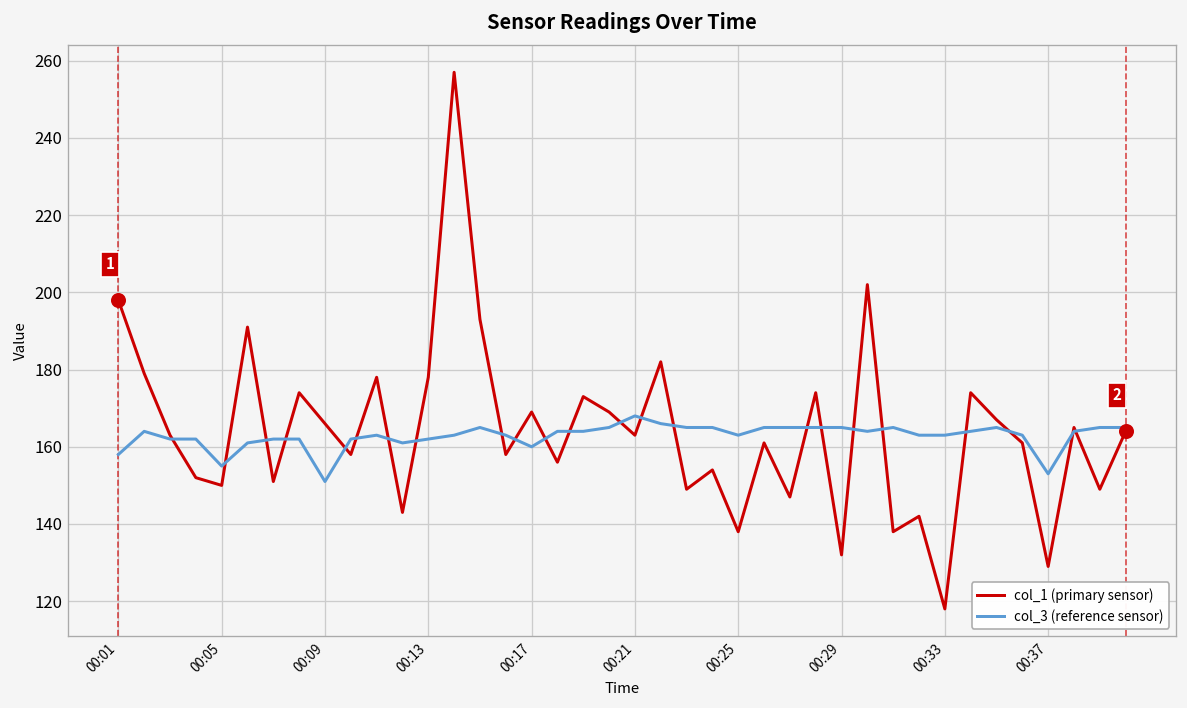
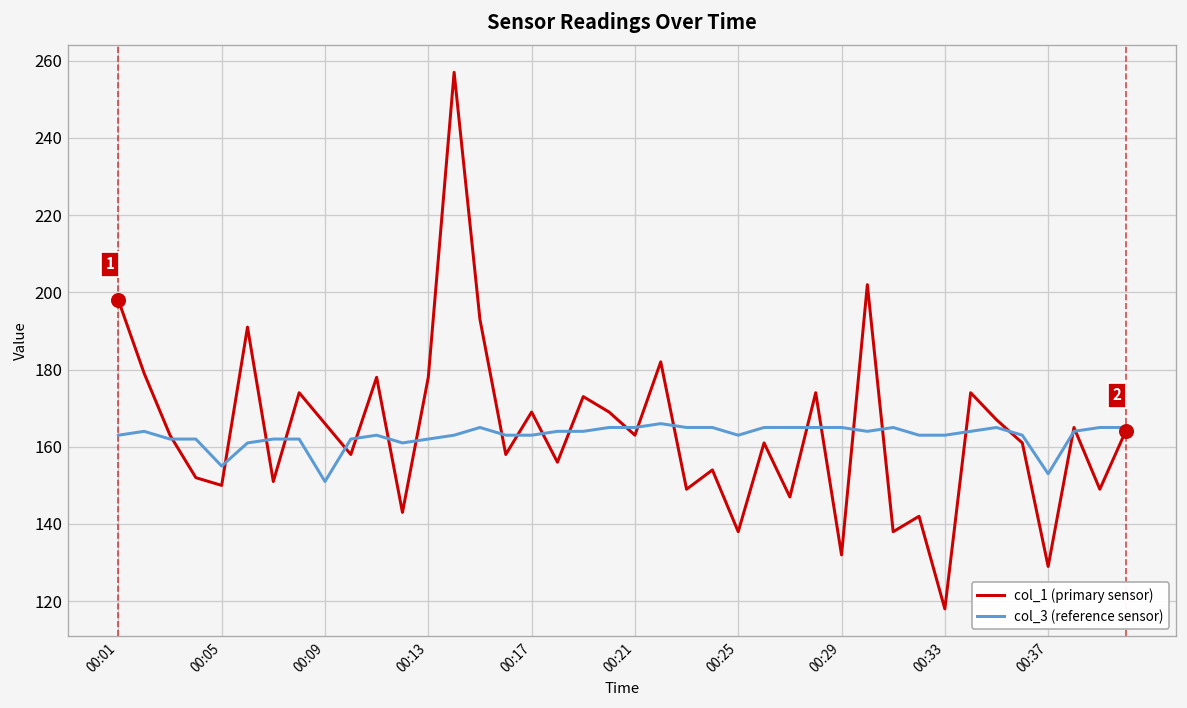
col_3 (reference sensor), 00:01: 158 -> 163
col_3 (reference sensor), 00:17: 160 -> 163
col_3 (reference sensor), 00:21: 168 -> 165
